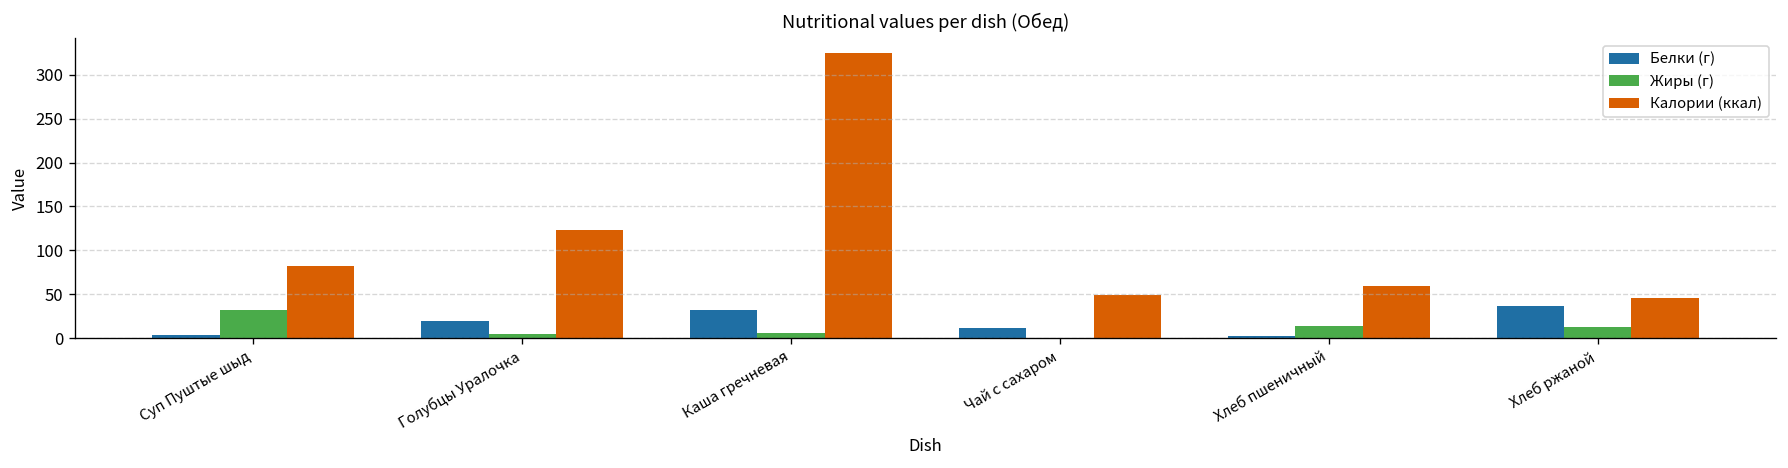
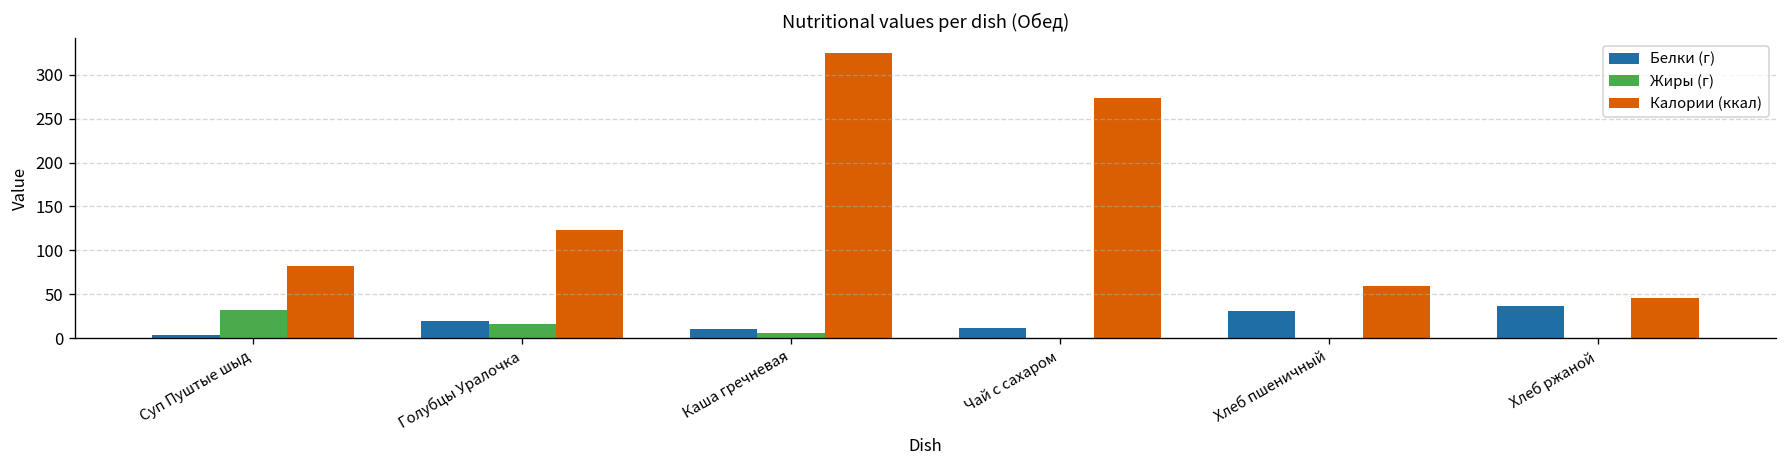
Жиры (г), Голубцы Уралочка: 10 -> 20
Белки (г), Каша гречневая: 30 -> 10
Калории (ккал), Чай с сахаром: 50 -> 270
Белки (г), Хлеб пшеничный: 0 -> 30
Жиры (г), Хлеб пшеничный: 10 -> 0
Жиры (г), Хлеб ржаной: 10 -> 0
